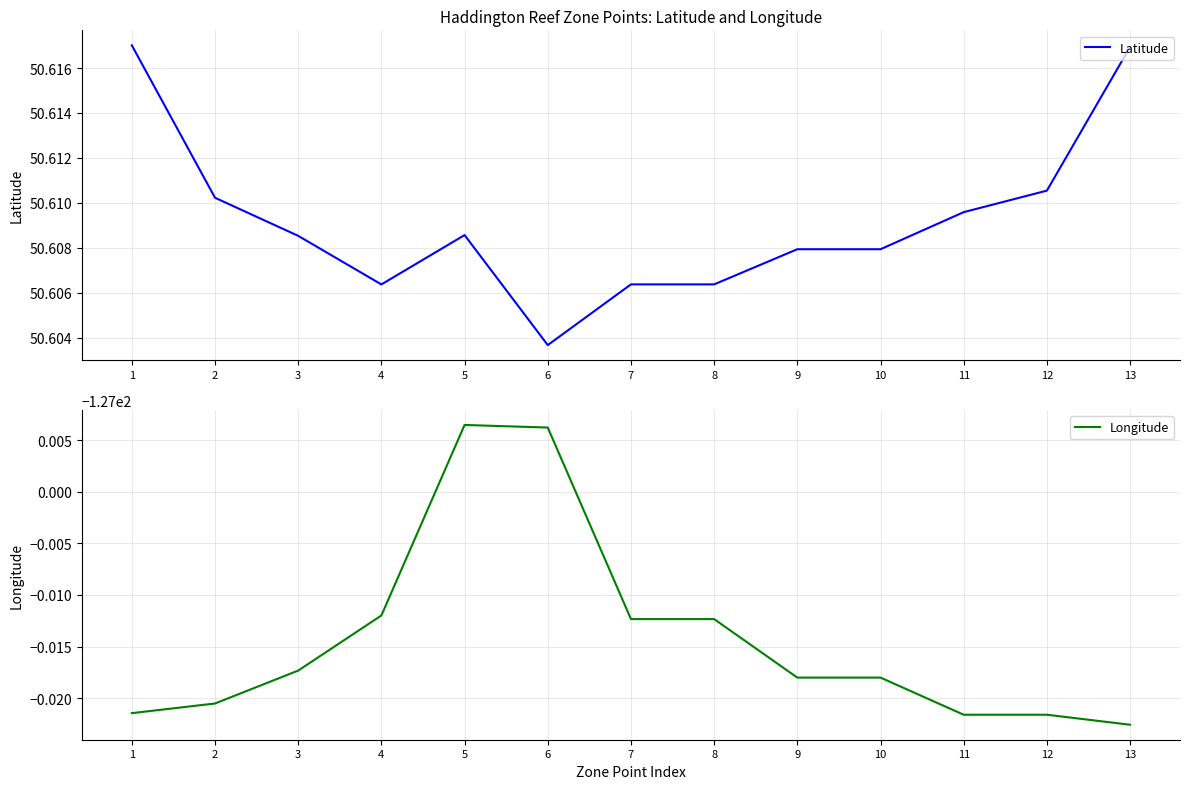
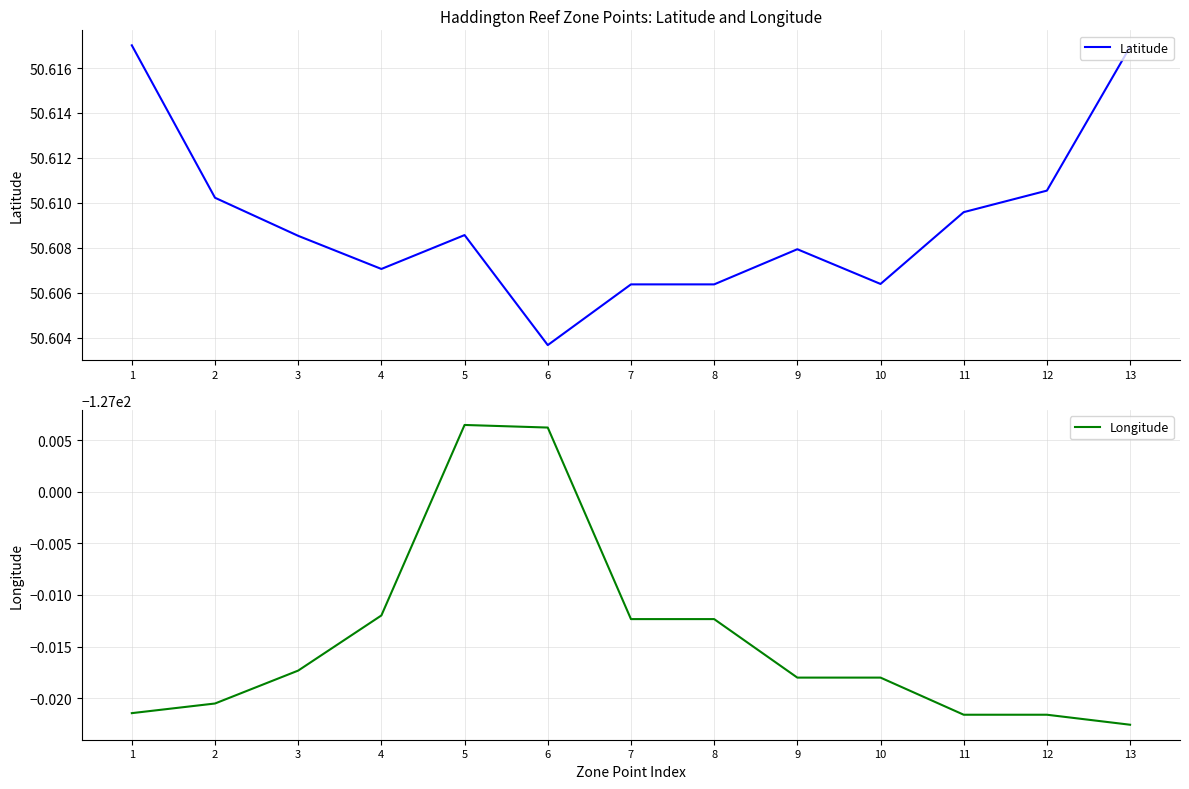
Haddington Reef Zone Points: Latitude and Longitude, 4: 50.6064 -> 50.6071
Haddington Reef Zone Points: Latitude and Longitude, 10: 50.6079 -> 50.6064
